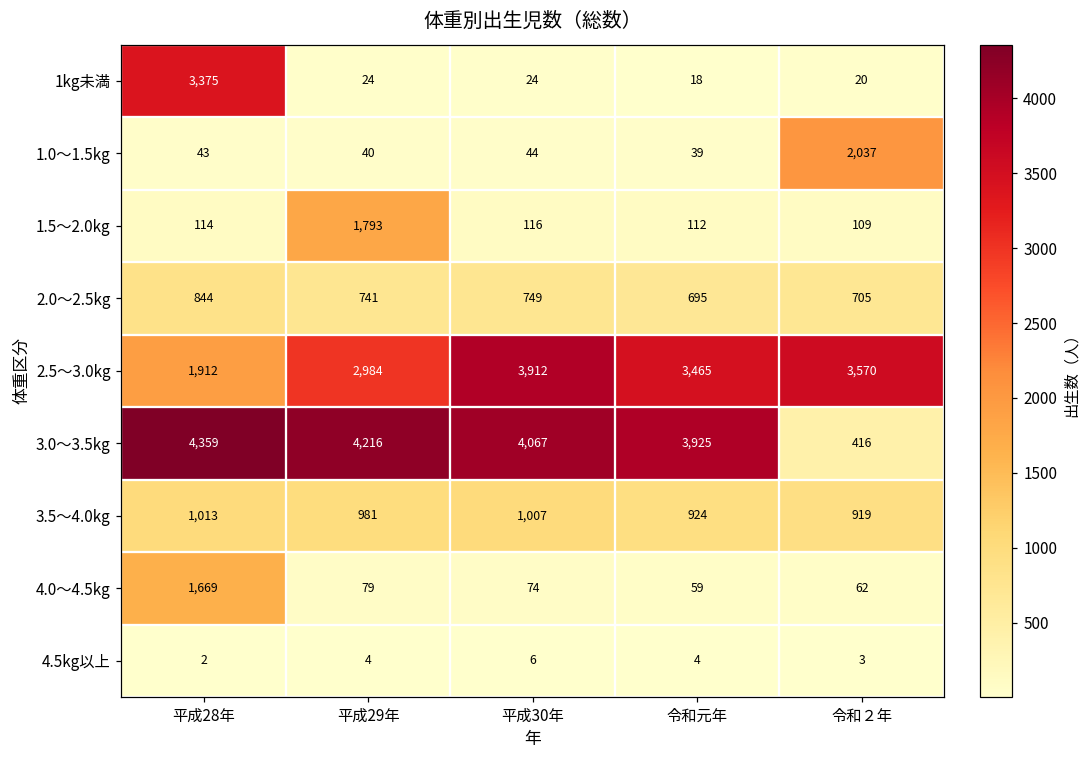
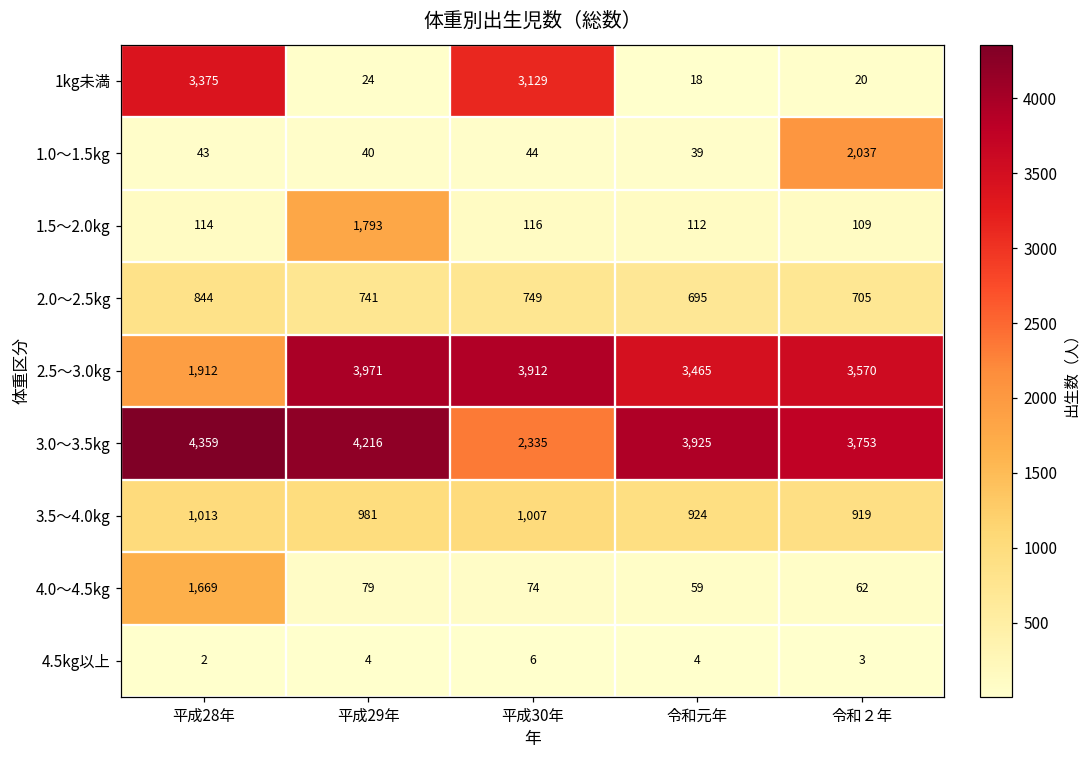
1kg未満, 平成30年: 24 -> 3,129
2.5～3.0kg, 平成29年: 2,984 -> 3,971
3.0～3.5kg, 平成30年: 4,067 -> 2,335
3.0～3.5kg, 令和２年: 416 -> 3,753
